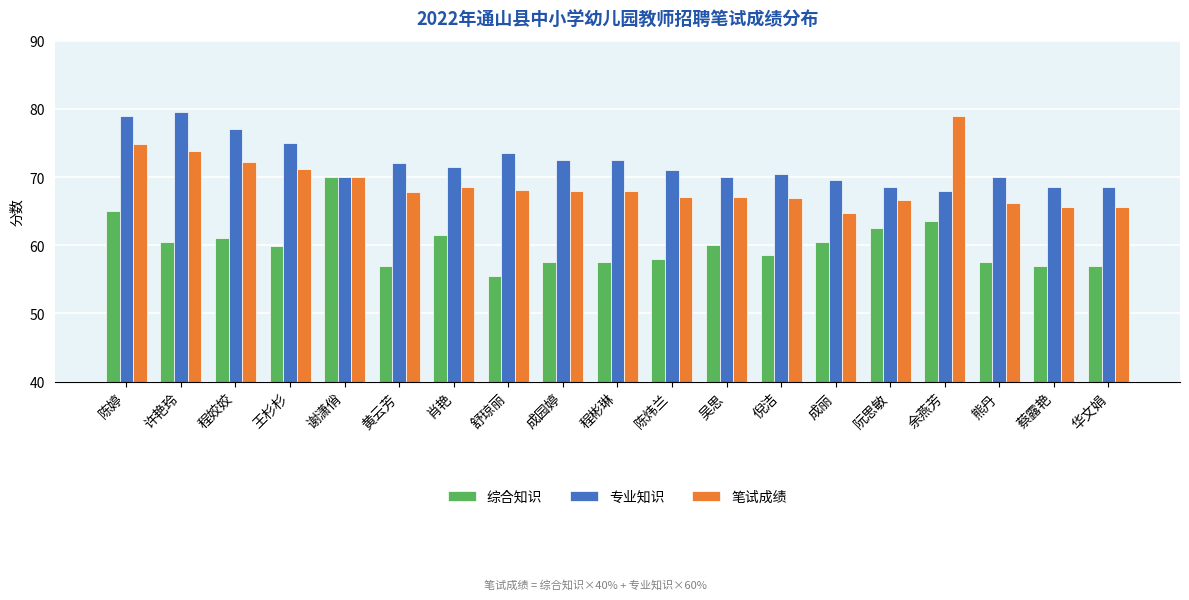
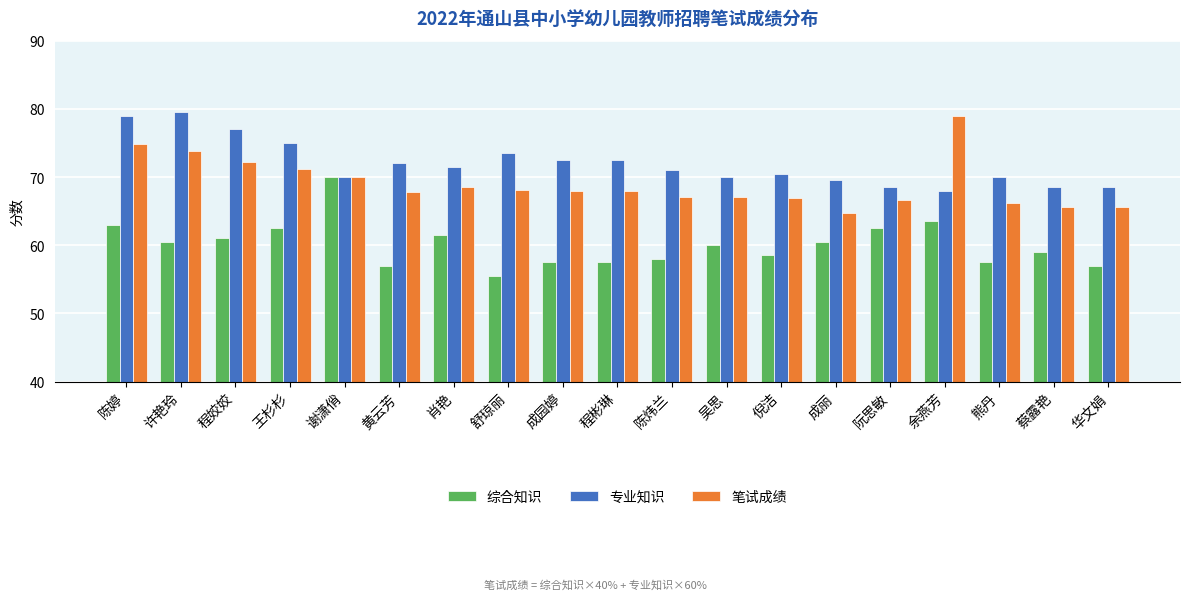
综合知识, 陈婷: 65 -> 63
综合知识, 王杉杉: 60 -> 63
综合知识, 蔡露艳: 57 -> 59
